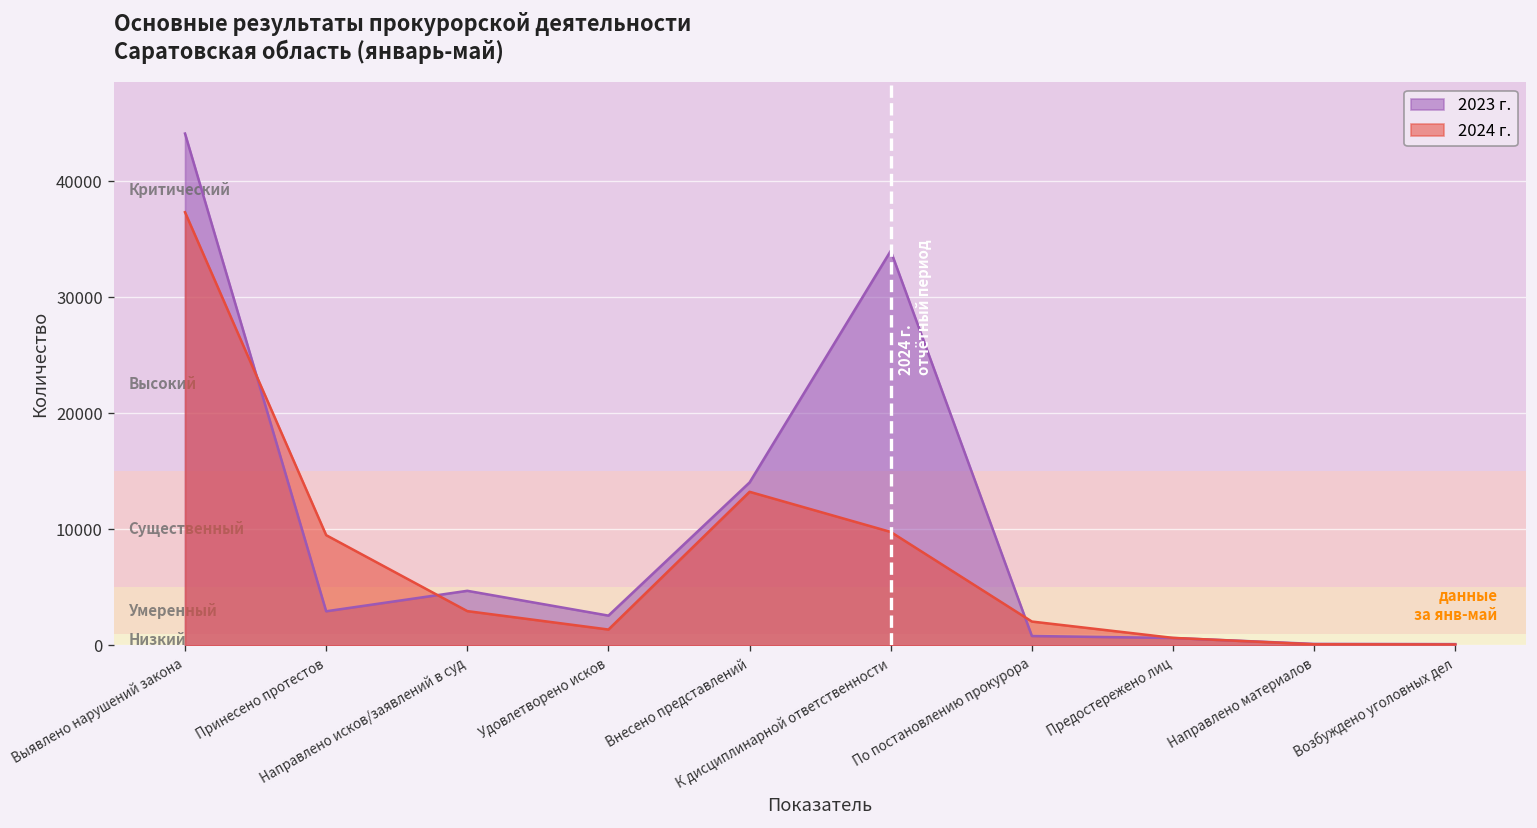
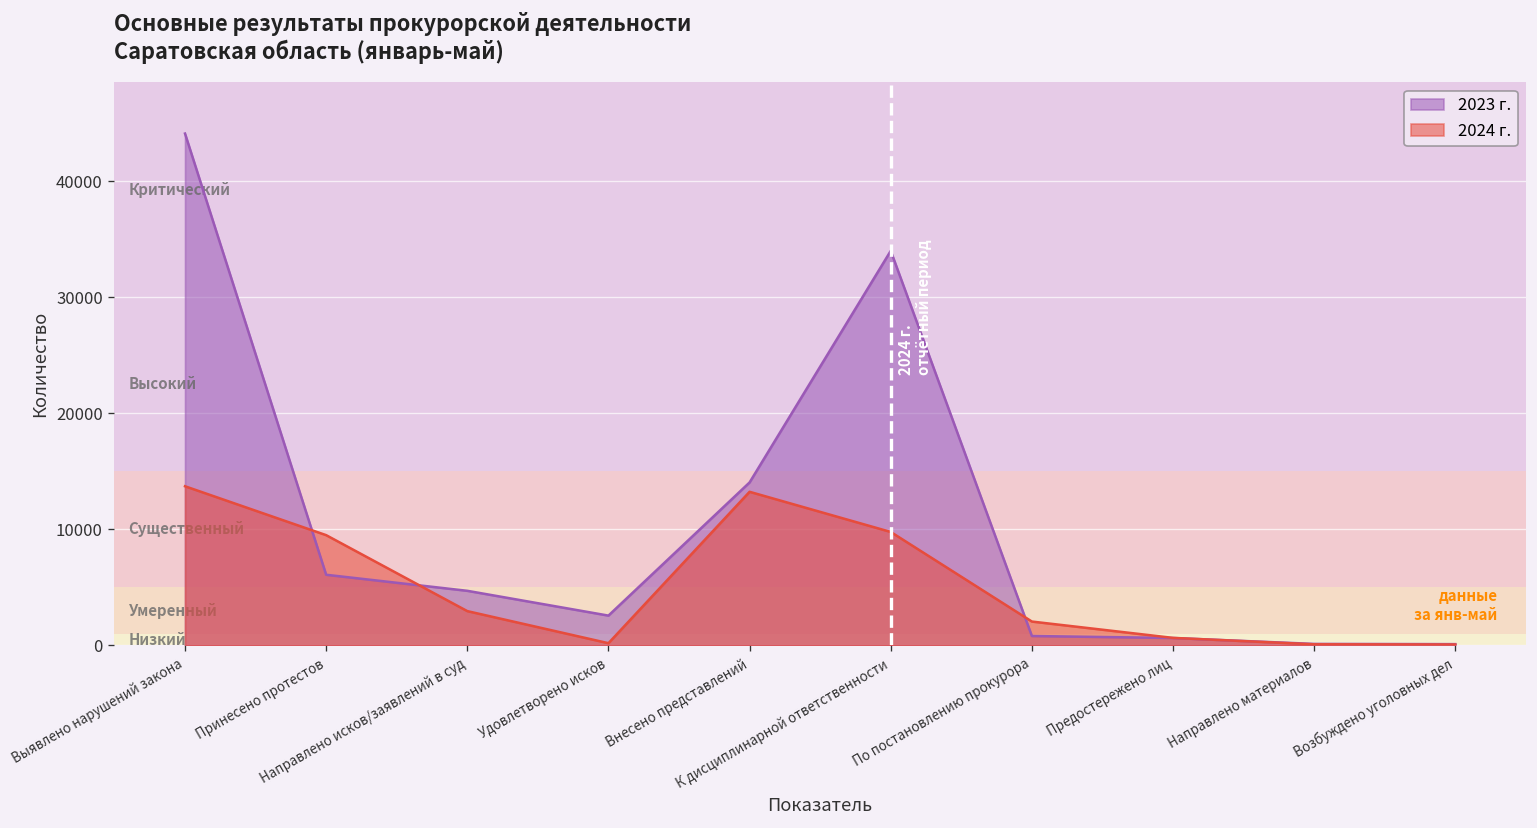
2024 г., Выявлено нарушений закона: 37000 -> 14000
2023 г., Принесено протестов: 3000 -> 6000
2024 г., Удовлетворено исков: 1000 -> 0
